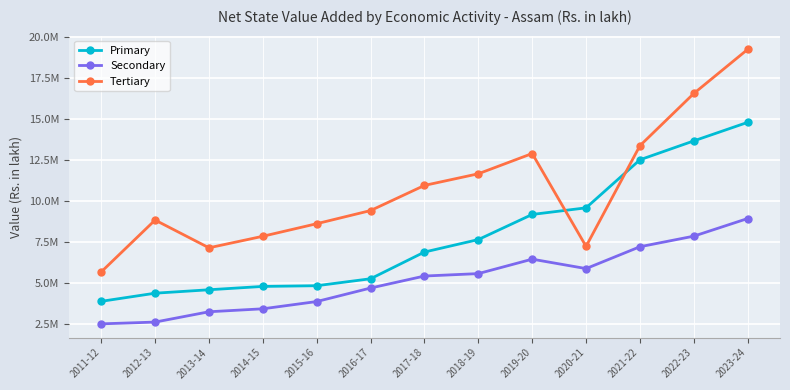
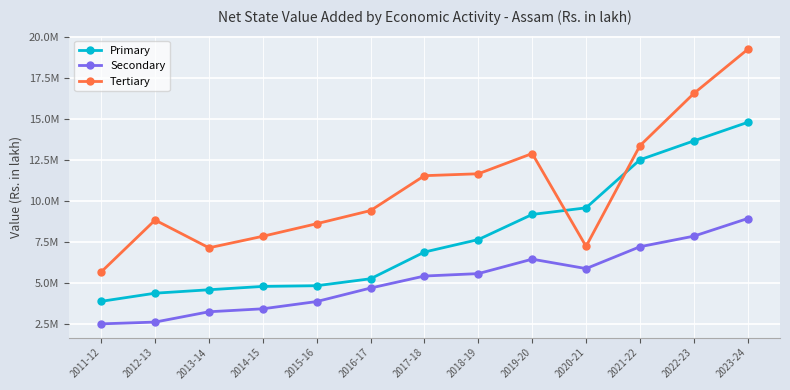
Tertiary, 2017-18: 11000000 -> 11600000
